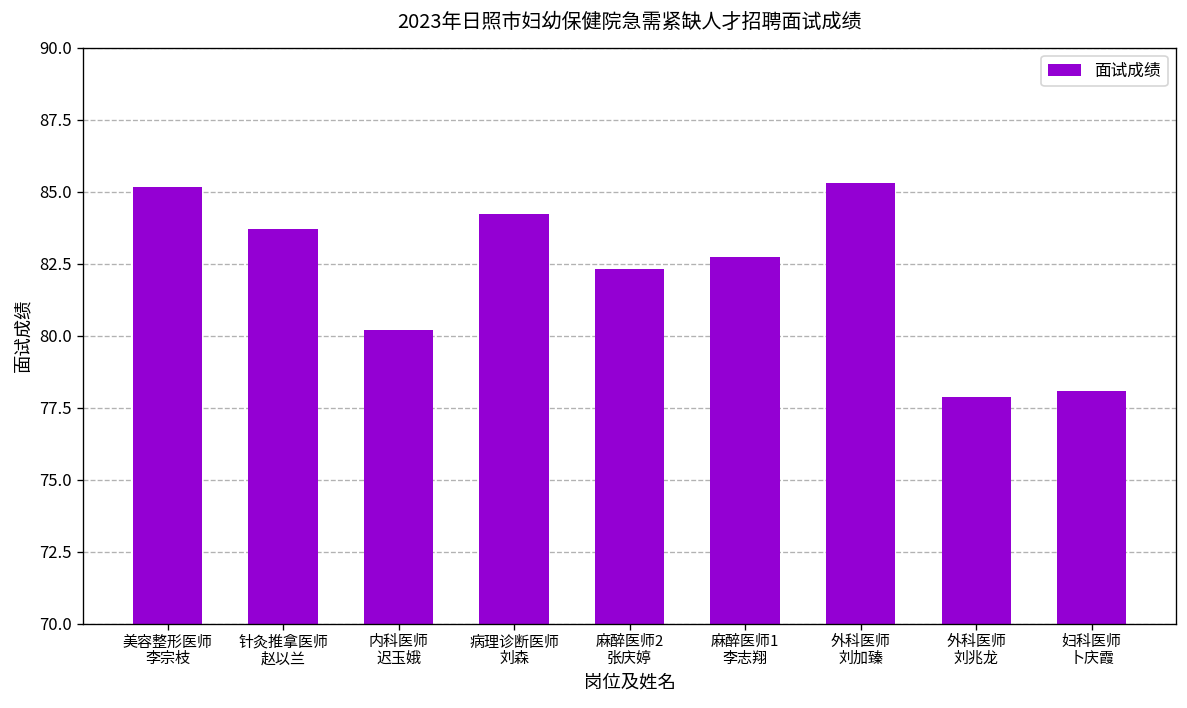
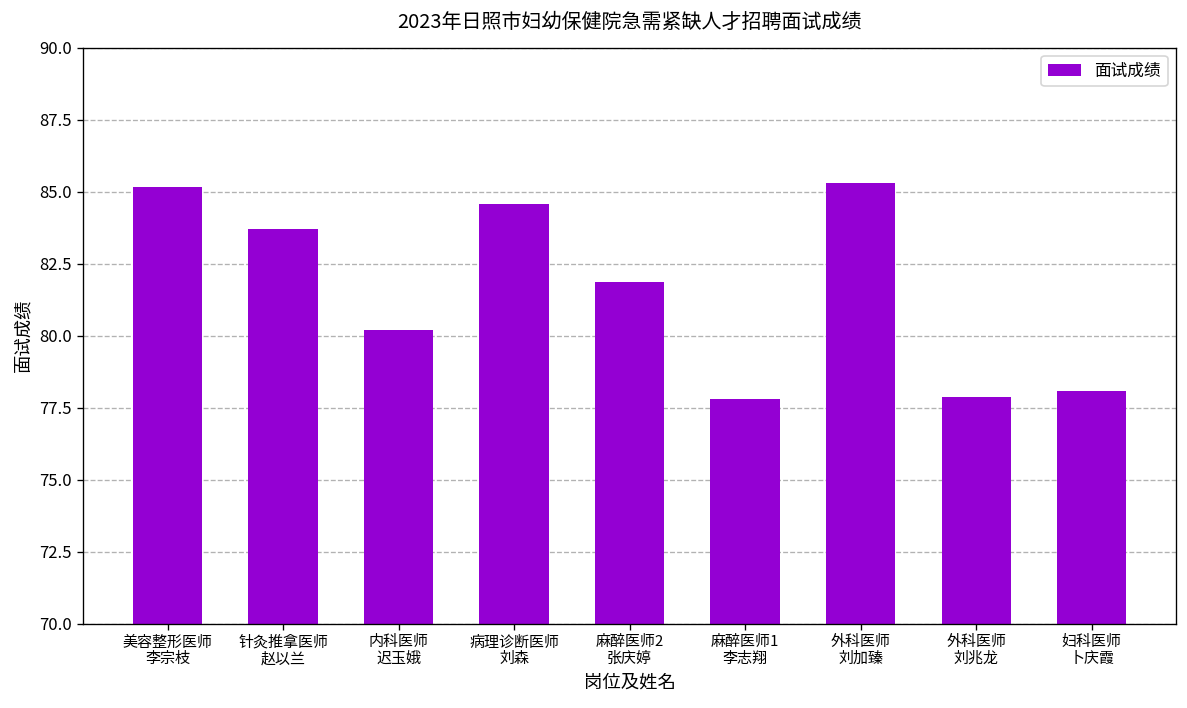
病理诊断医师 刘森: 84.2 -> 84.6
麻醉医师2 张庆婷: 82.3 -> 81.9
麻醉医师1 李志翔: 82.7 -> 77.8
